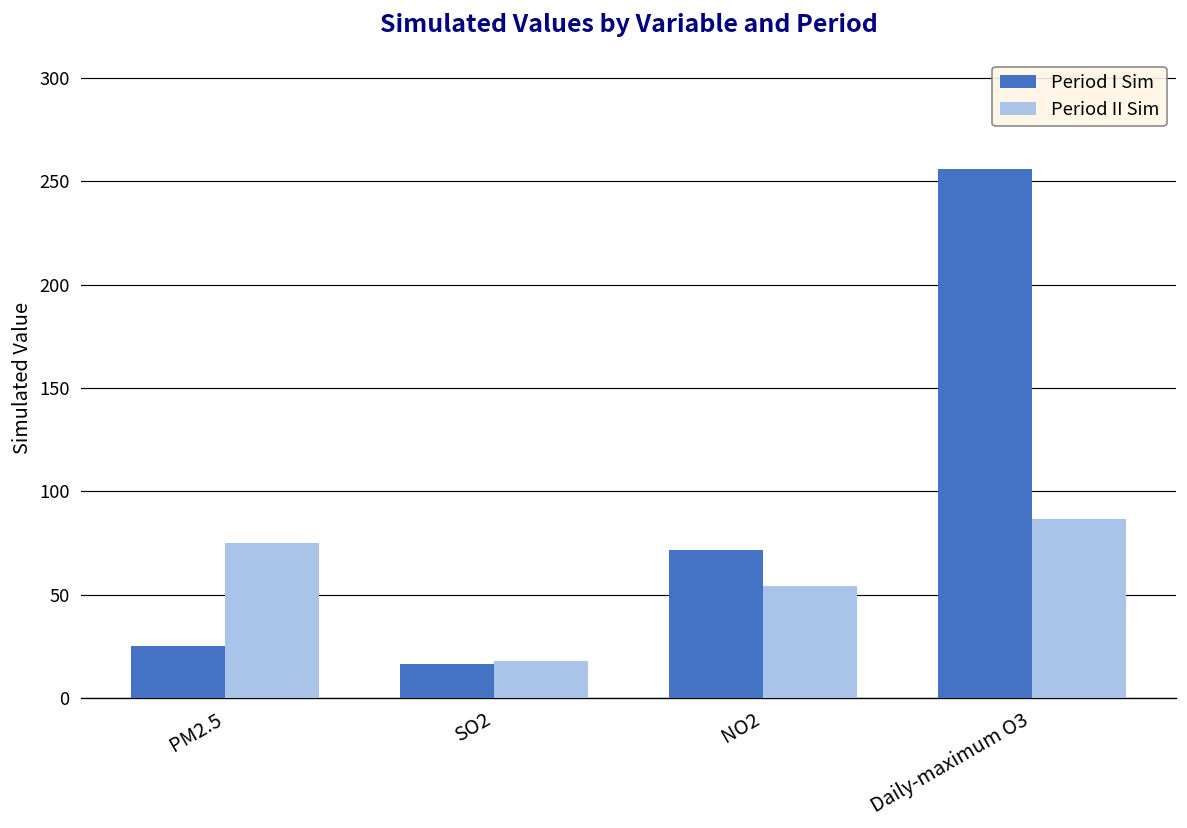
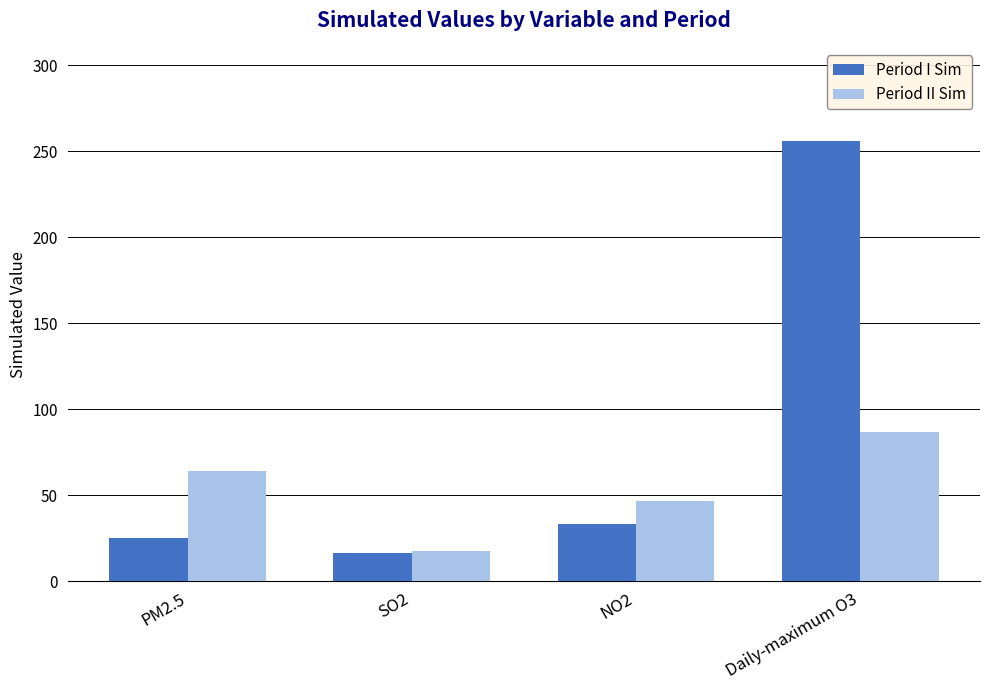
Period II Sim, PM2.5: 75 -> 64
Period I Sim, NO2: 72 -> 33
Period II Sim, NO2: 54 -> 47
